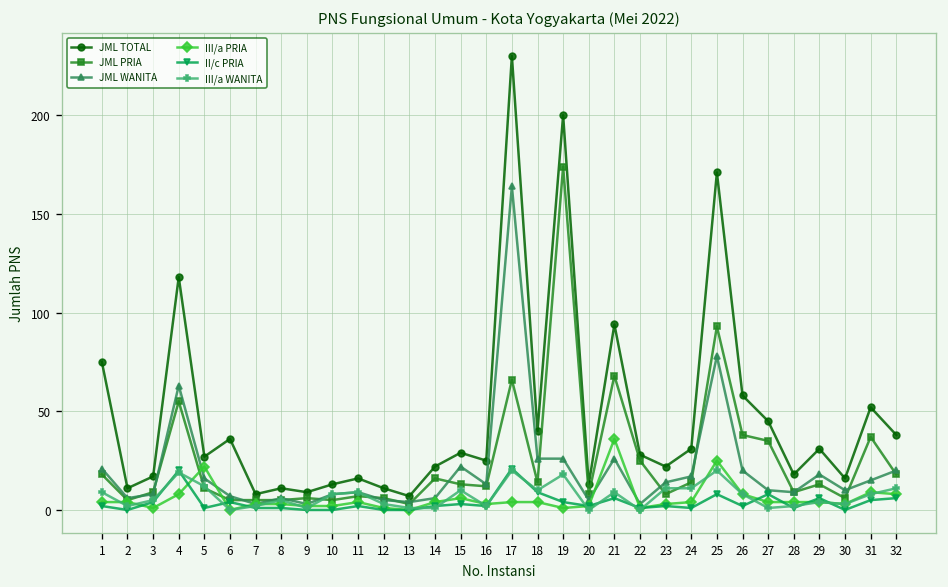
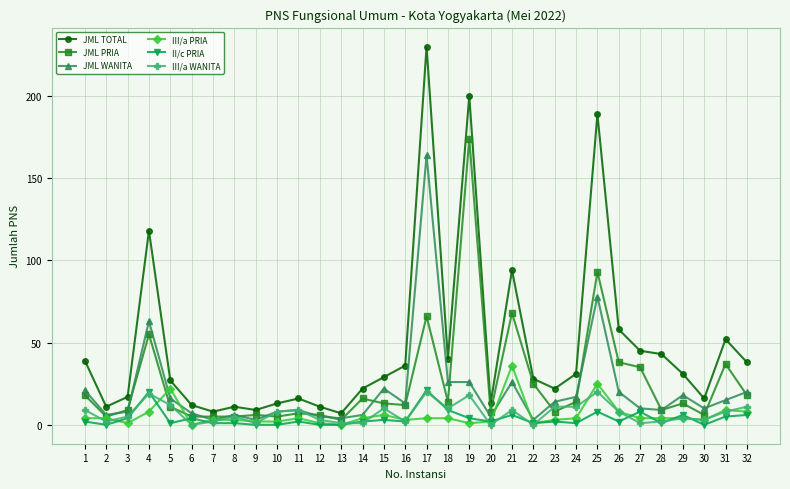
JML TOTAL, 1: 75 -> 39
JML TOTAL, 6: 36 -> 12
JML TOTAL, 16: 25 -> 36
JML TOTAL, 25: 171 -> 189
JML TOTAL, 28: 18 -> 43
